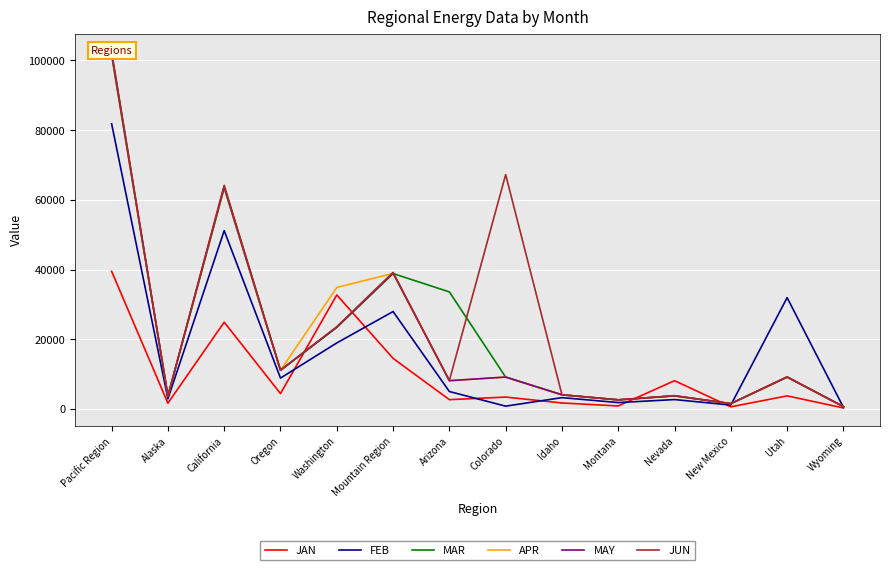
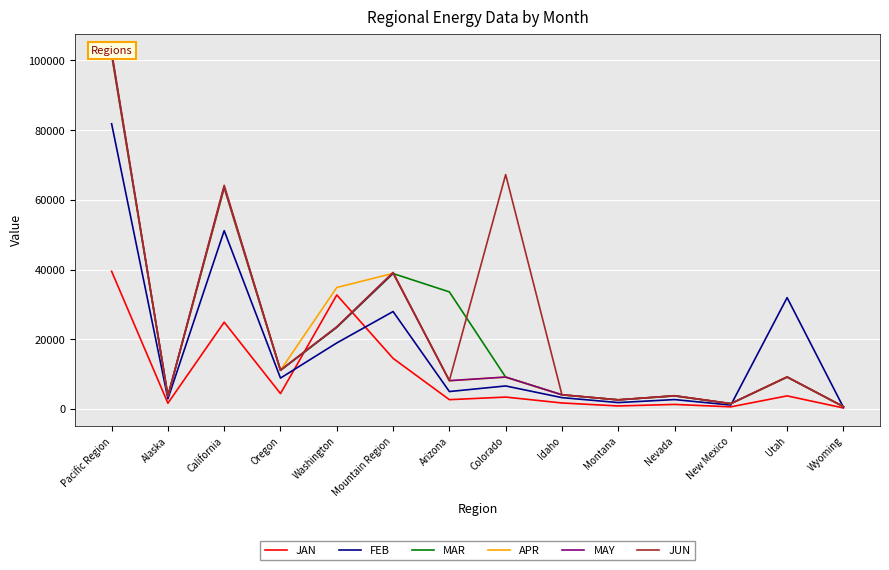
FEB, Colorado: 1000 -> 7000
JAN, Nevada: 8000 -> 1000
